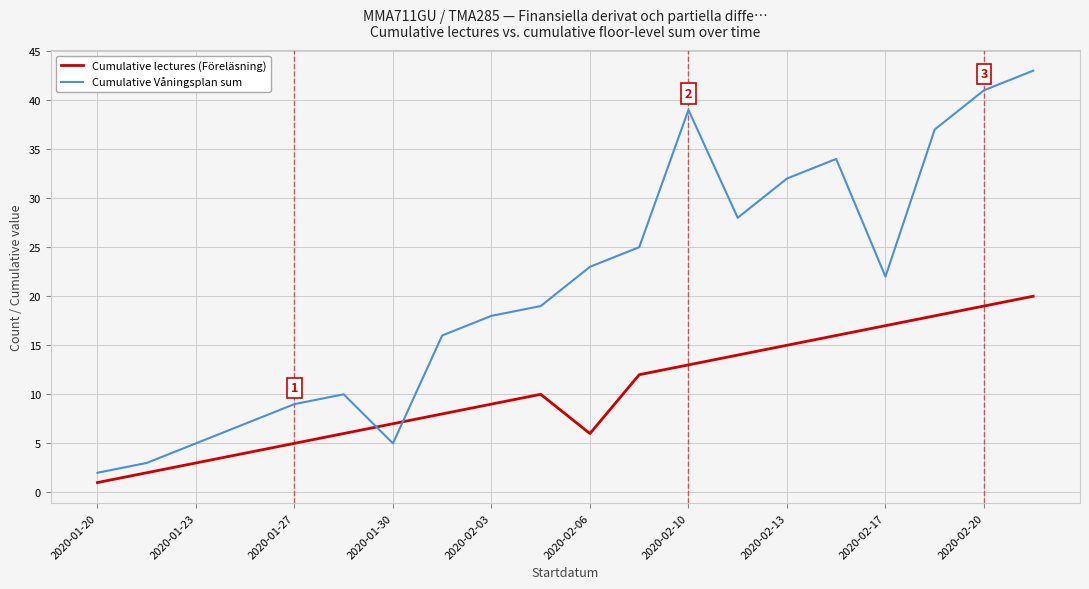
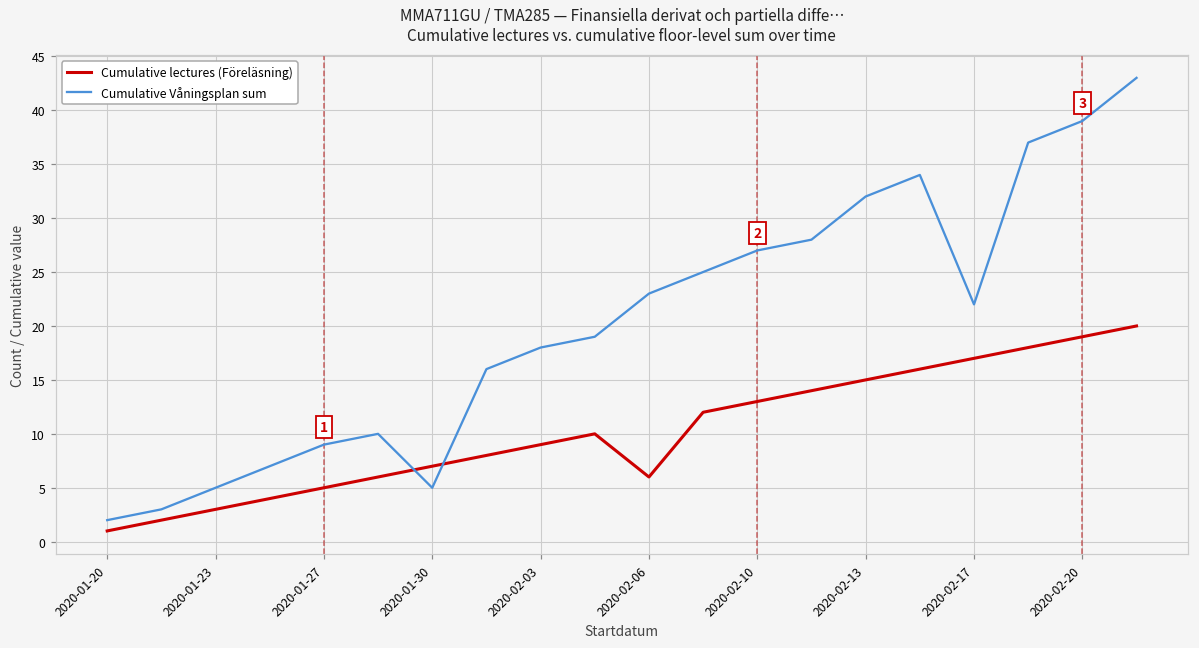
Cumulative Våningsplan sum, 2020-02-10: 39 -> 27
Cumulative Våningsplan sum, 2020-02-20: 41 -> 39
